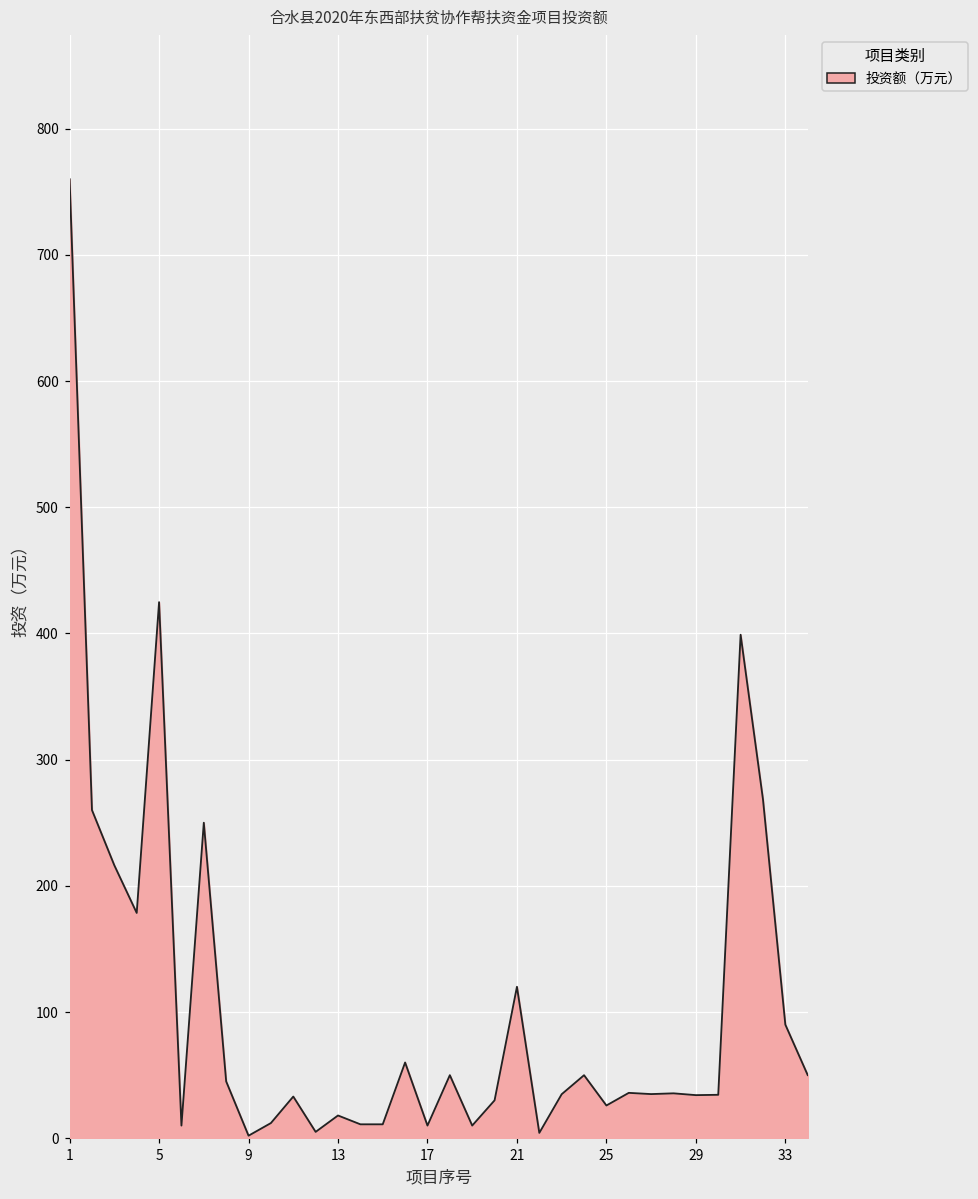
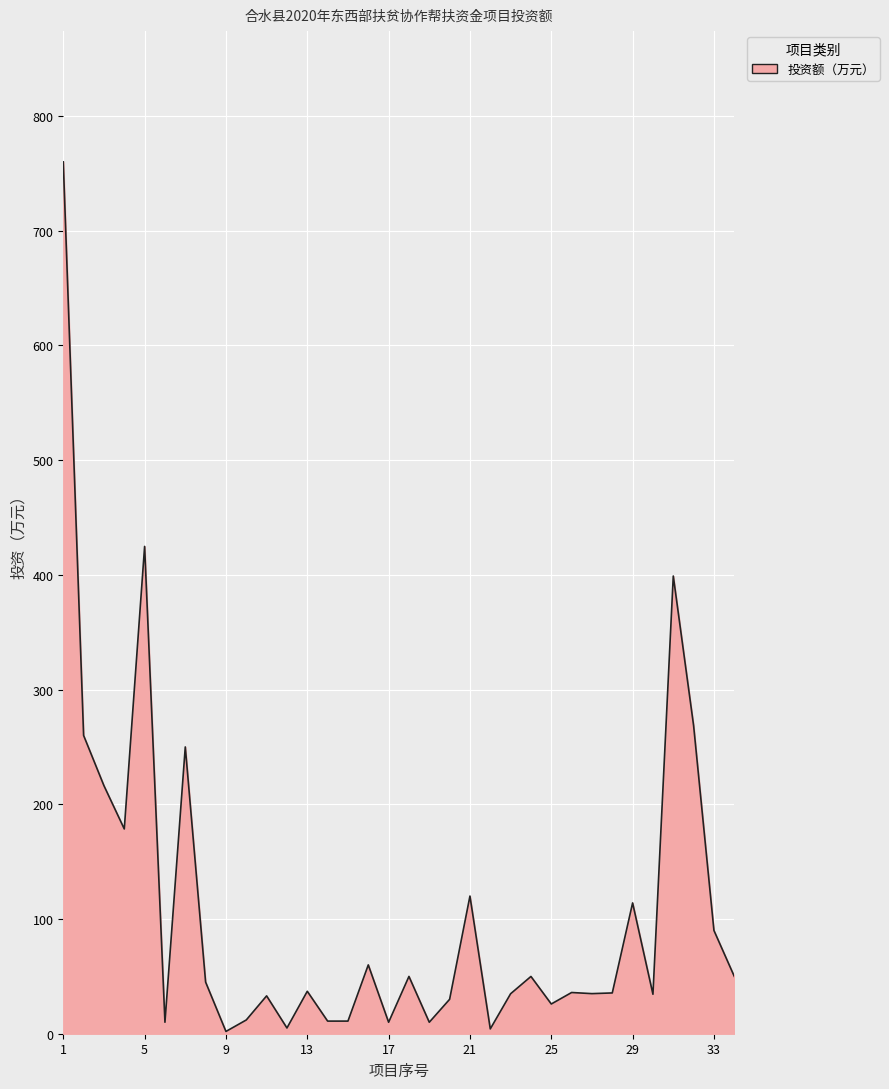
13: 18 -> 37
29: 34 -> 114
